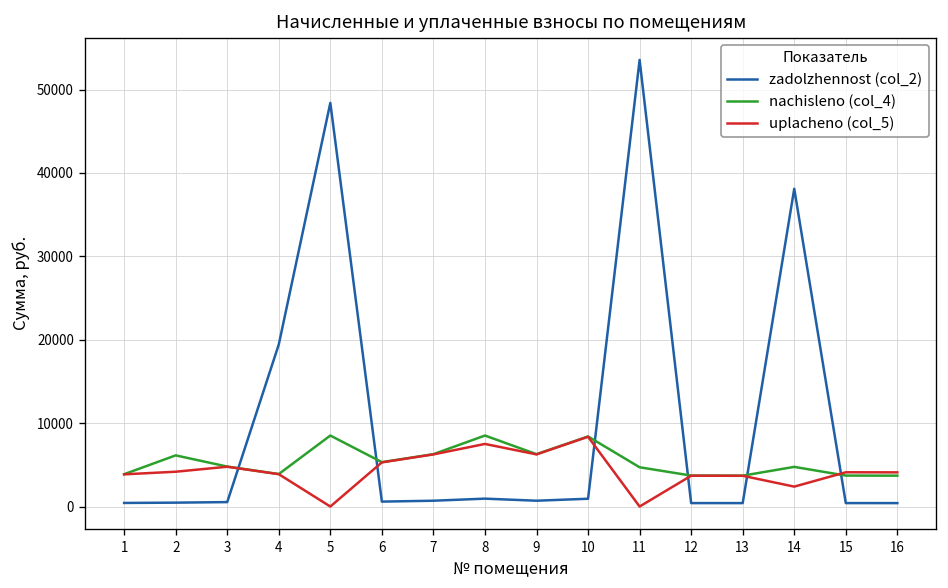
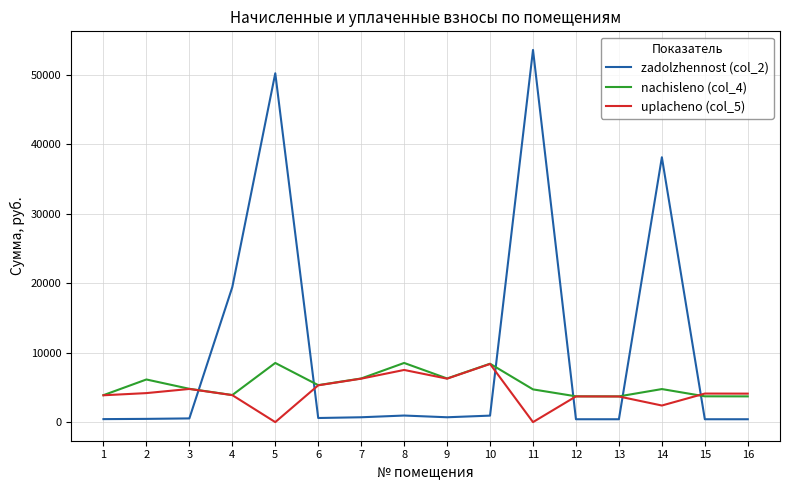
zadolzhennost (col_2), 5: 48000 -> 50000
